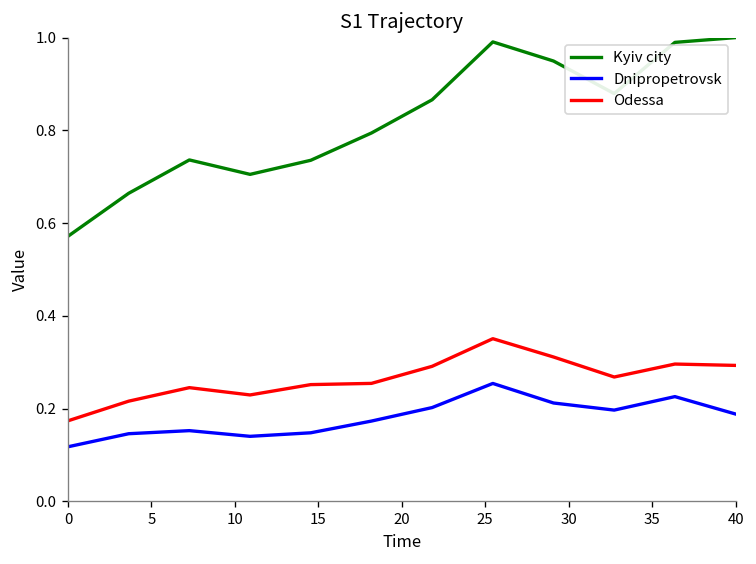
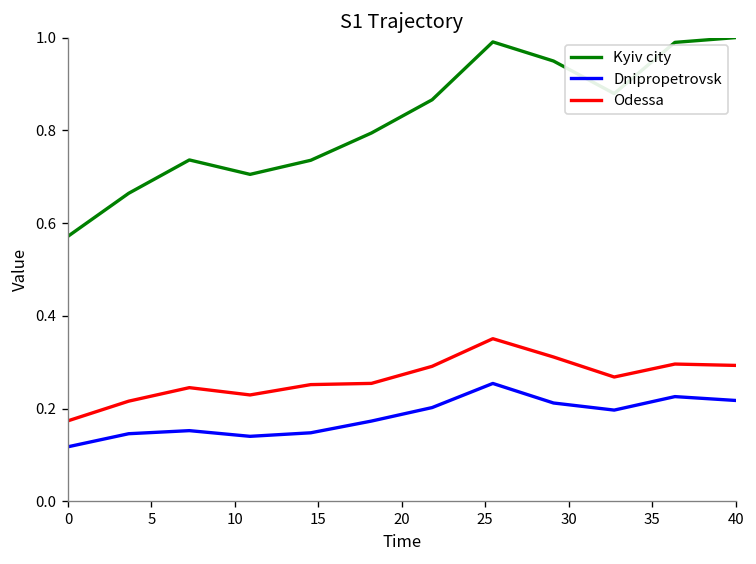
Dnipropetrovsk, 40: 0.19 -> 0.22
